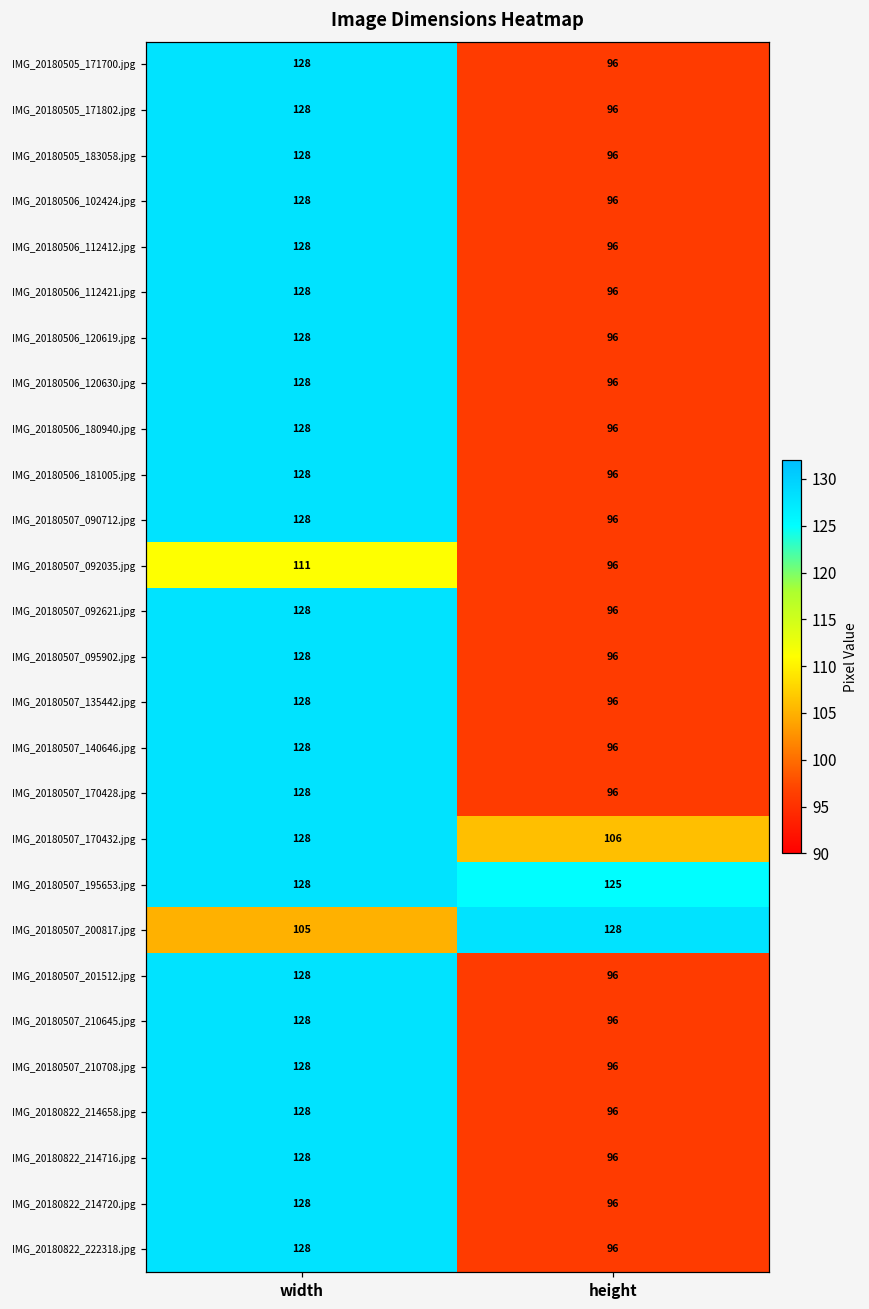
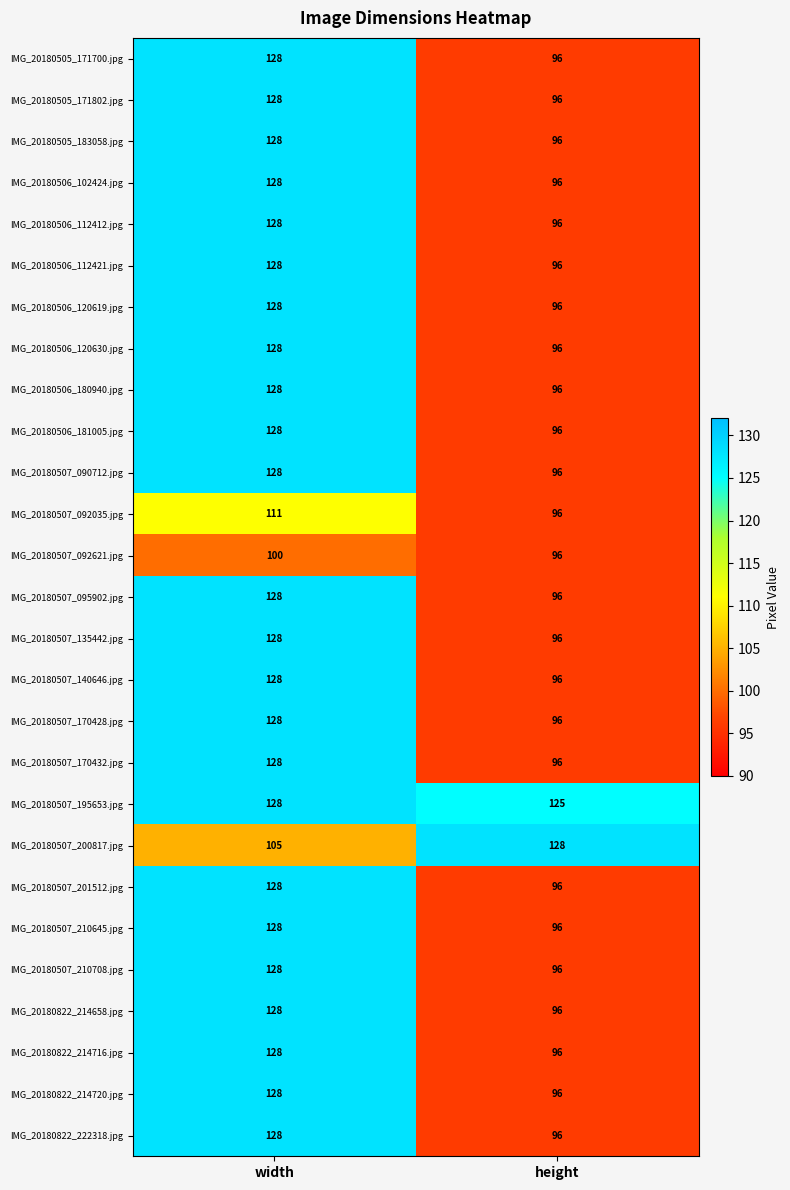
IMG_20180507_092621.jpg, width: 128 -> 100
IMG_20180507_170432.jpg, height: 106 -> 96
